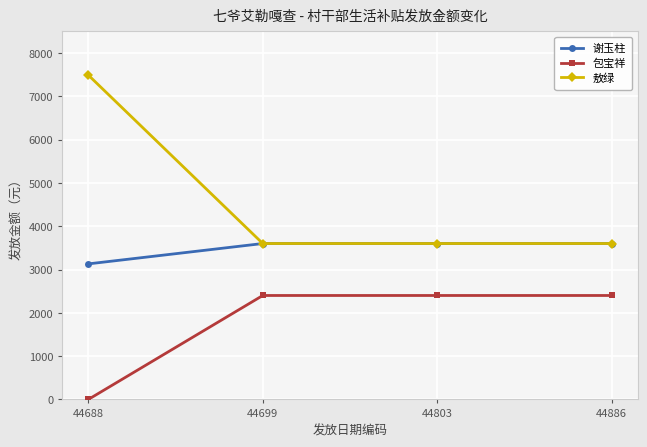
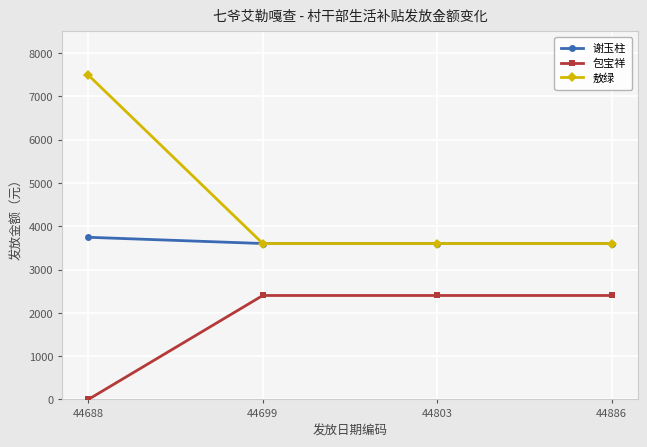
谢玉柱, 44688: 3100 -> 3700
